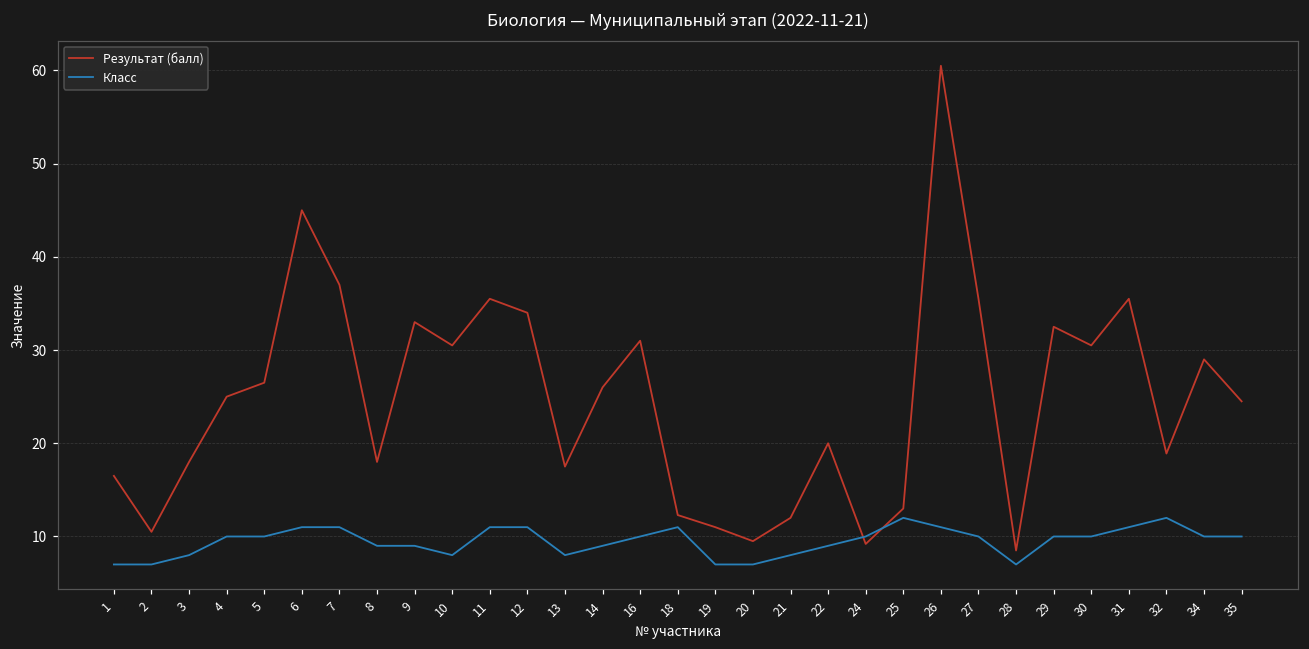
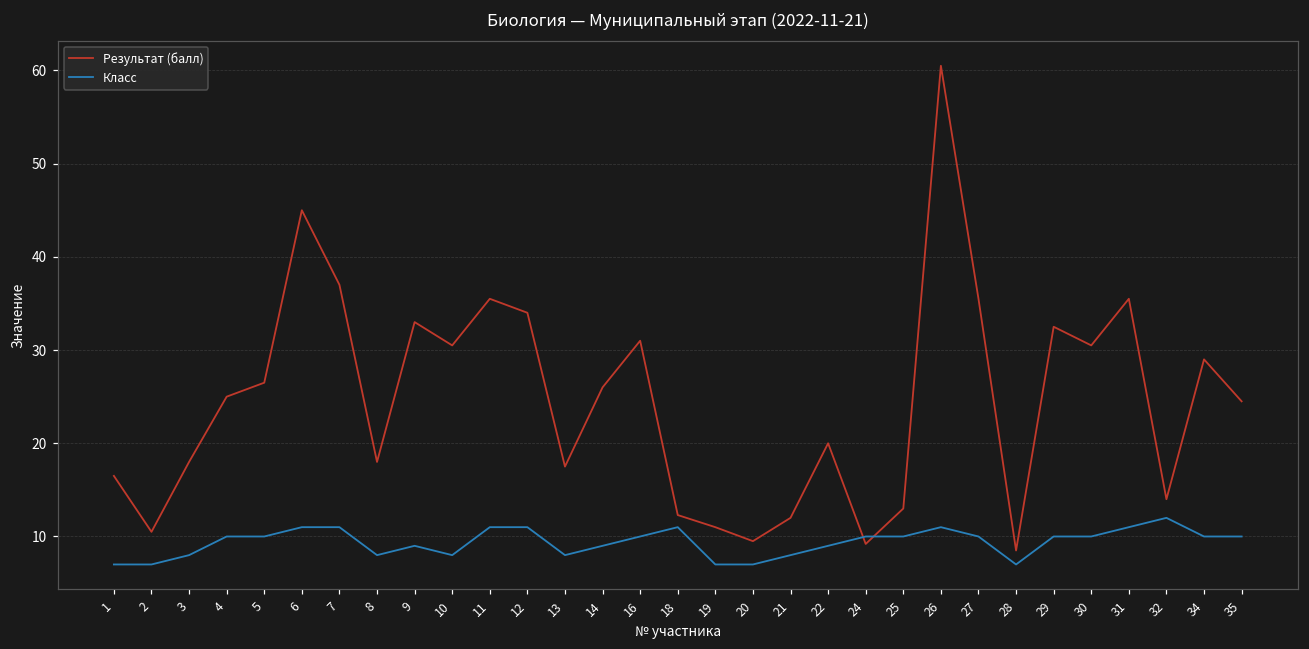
Класс, 8: 9 -> 8
Класс, 25: 12 -> 10
Результат (балл), 32: 19 -> 14
